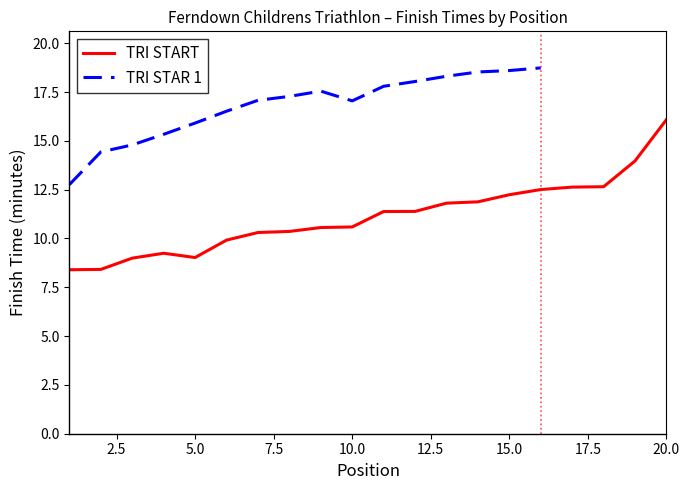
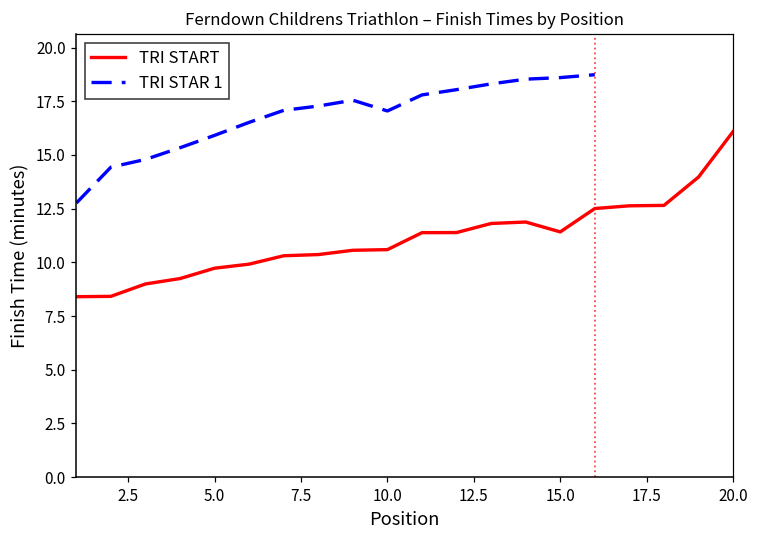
TRI START, 5.0: 9.0 -> 9.7
TRI START, 15.0: 12.2 -> 11.4
